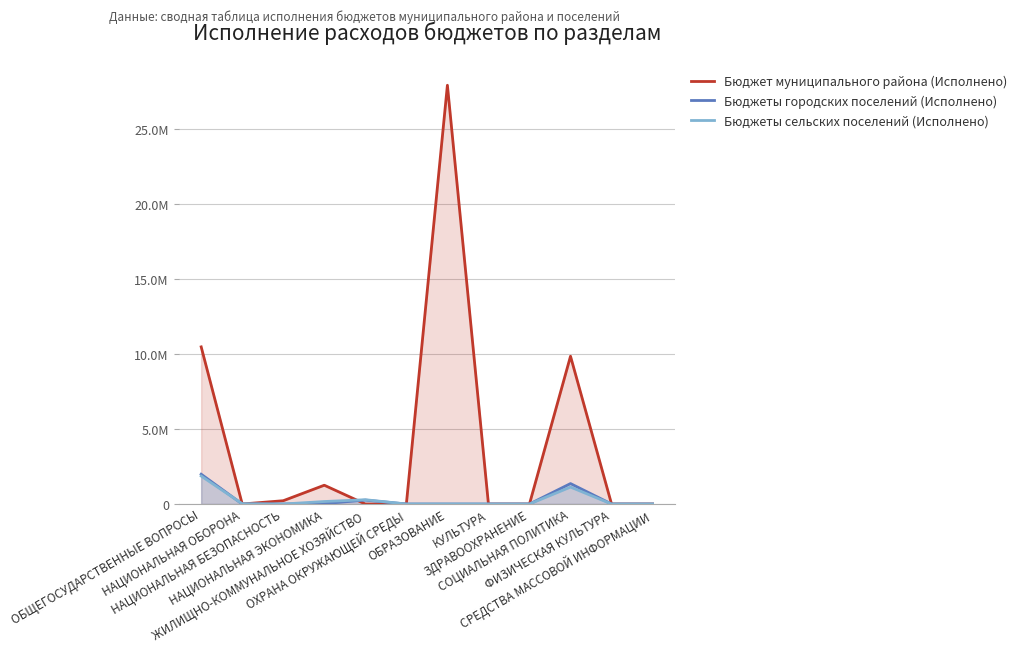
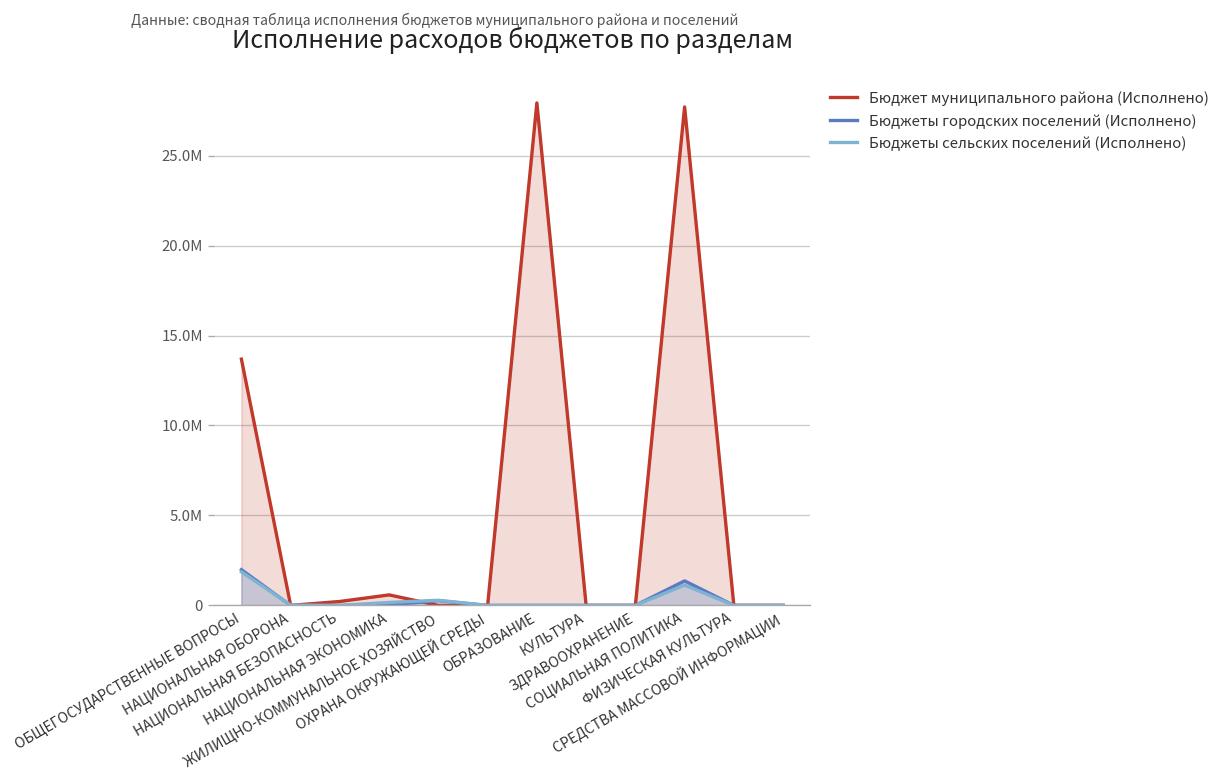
Бюджет муниципального района (Исполнено), ОБЩЕГОСУДАРСТВЕННЫЕ ВОПРОСЫ: 10500000 -> 13700000
Бюджет муниципального района (Исполнено), НАЦИОНАЛЬНАЯ ЭКОНОМИКА: 1300000 -> 600000
Бюджет муниципального района (Исполнено), СОЦИАЛЬНАЯ ПОЛИТИКА: 9900000 -> 27700000
